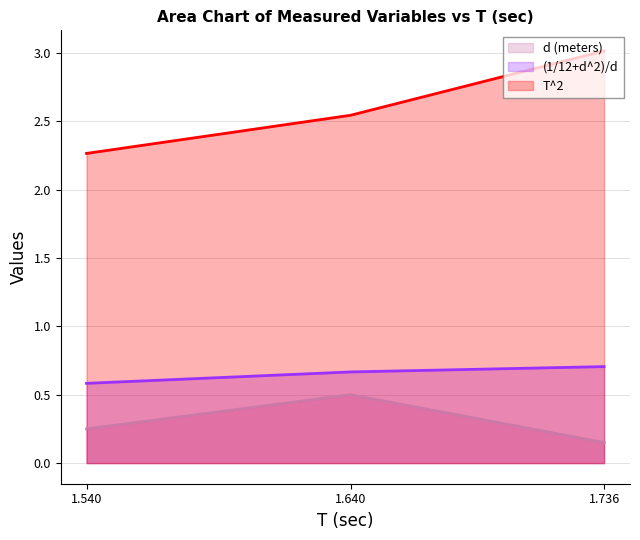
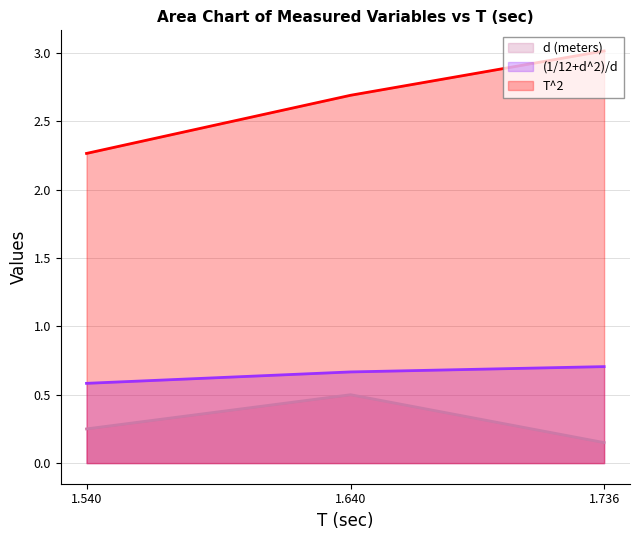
T^2, 1.640: 2.54 -> 2.69
